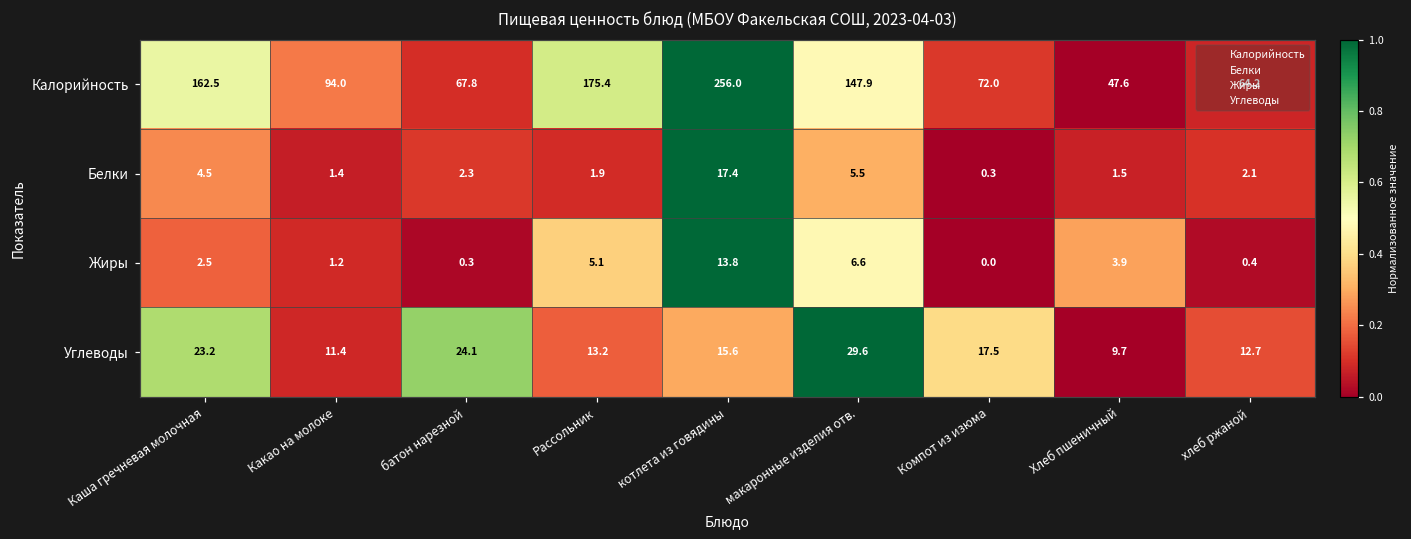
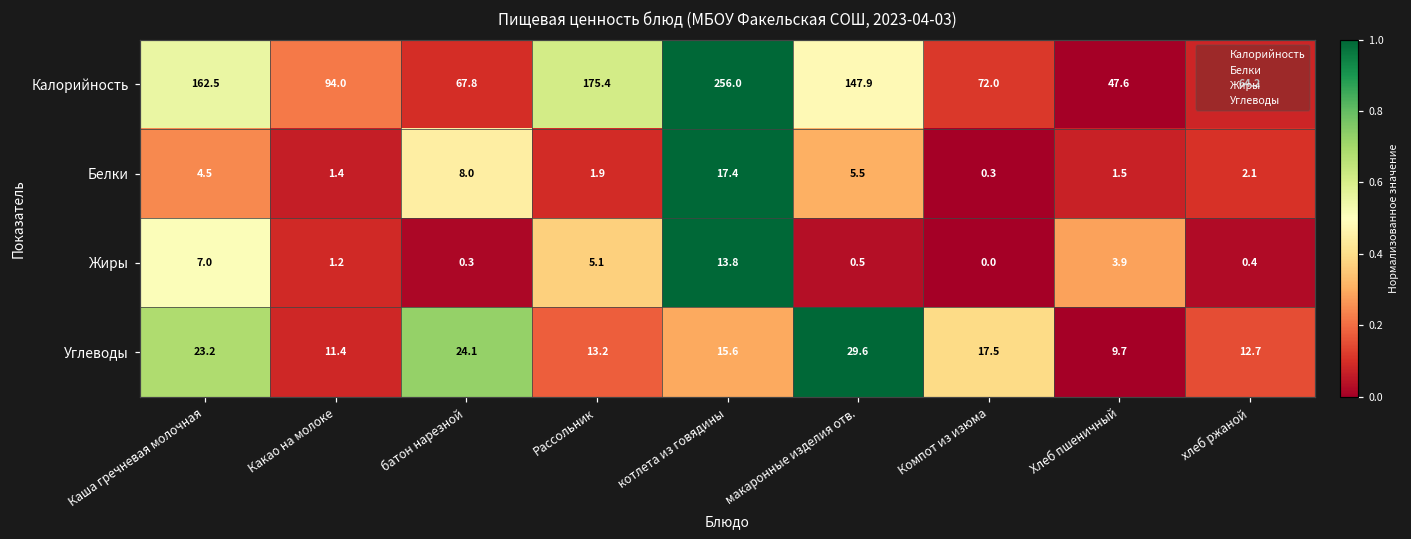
Белки, батон нарезной: 2.3 -> 8.0
Жиры, Каша гречневая молочная: 2.5 -> 7.0
Жиры, макаронные изделия отв.: 6.6 -> 0.5
